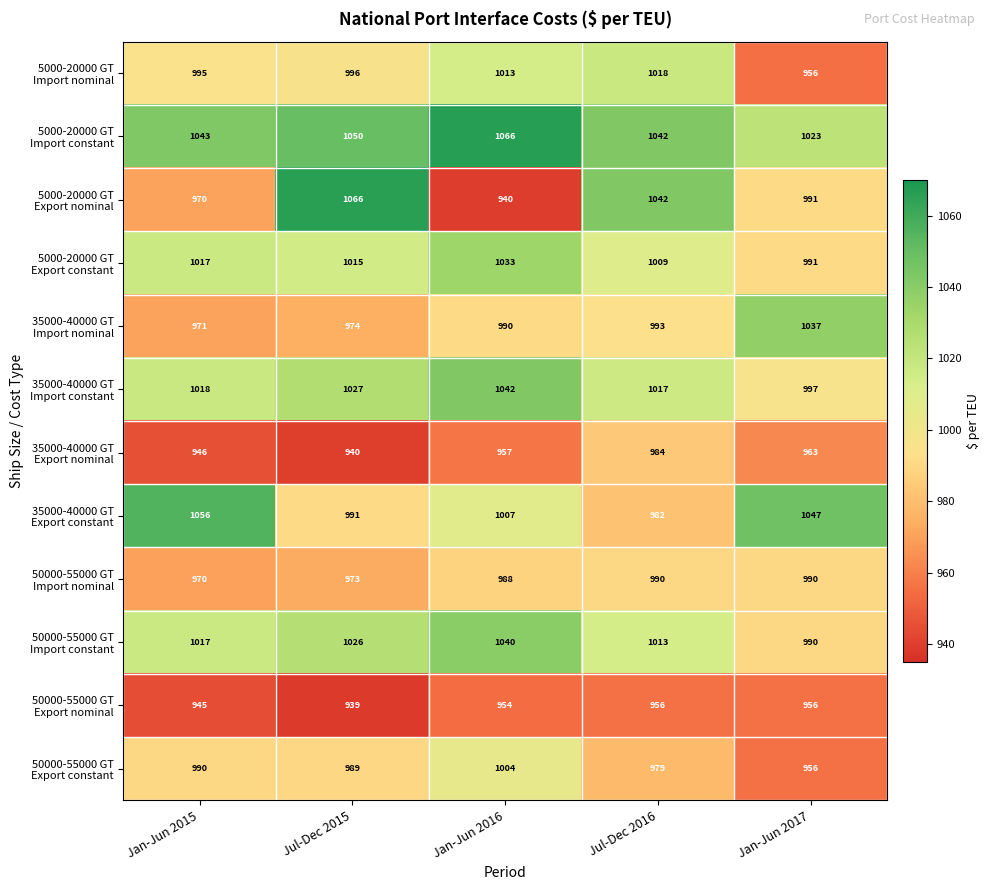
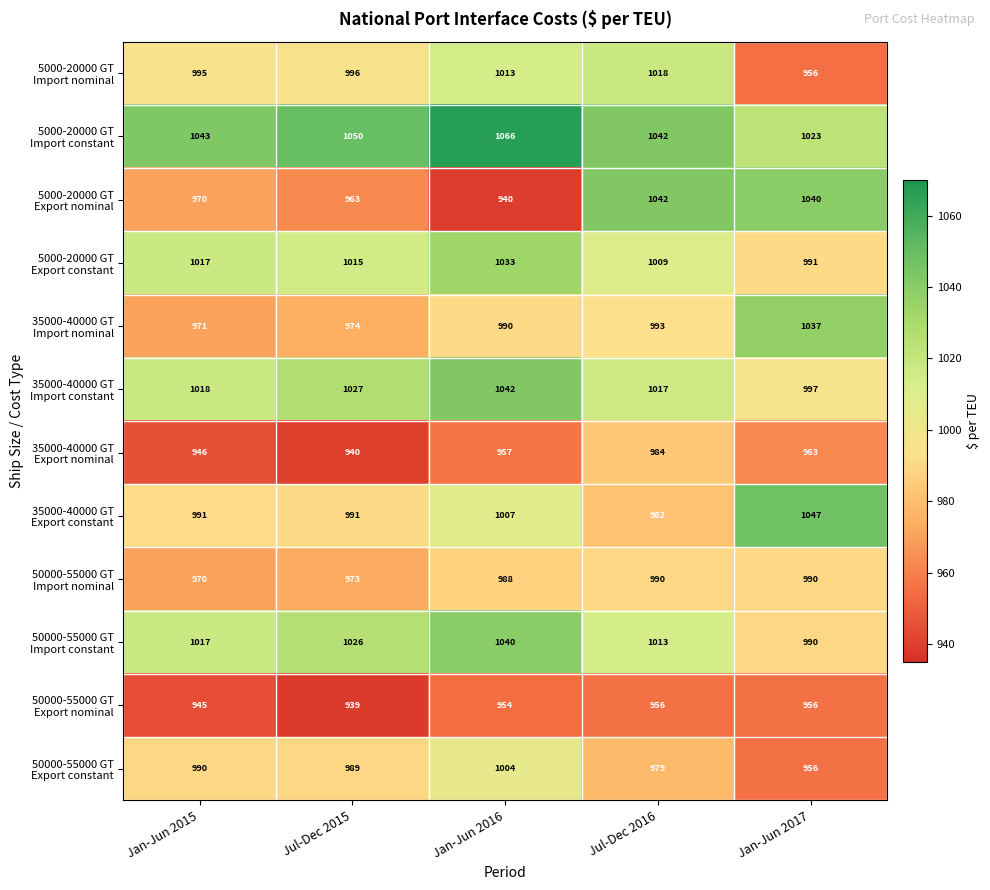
5000-20000 GT Export nominal, Jul-Dec 2015: 1066 -> 963
5000-20000 GT Export nominal, Jan-Jun 2017: 991 -> 1040
35000-40000 GT Export constant, Jan-Jun 2015: 1056 -> 991
